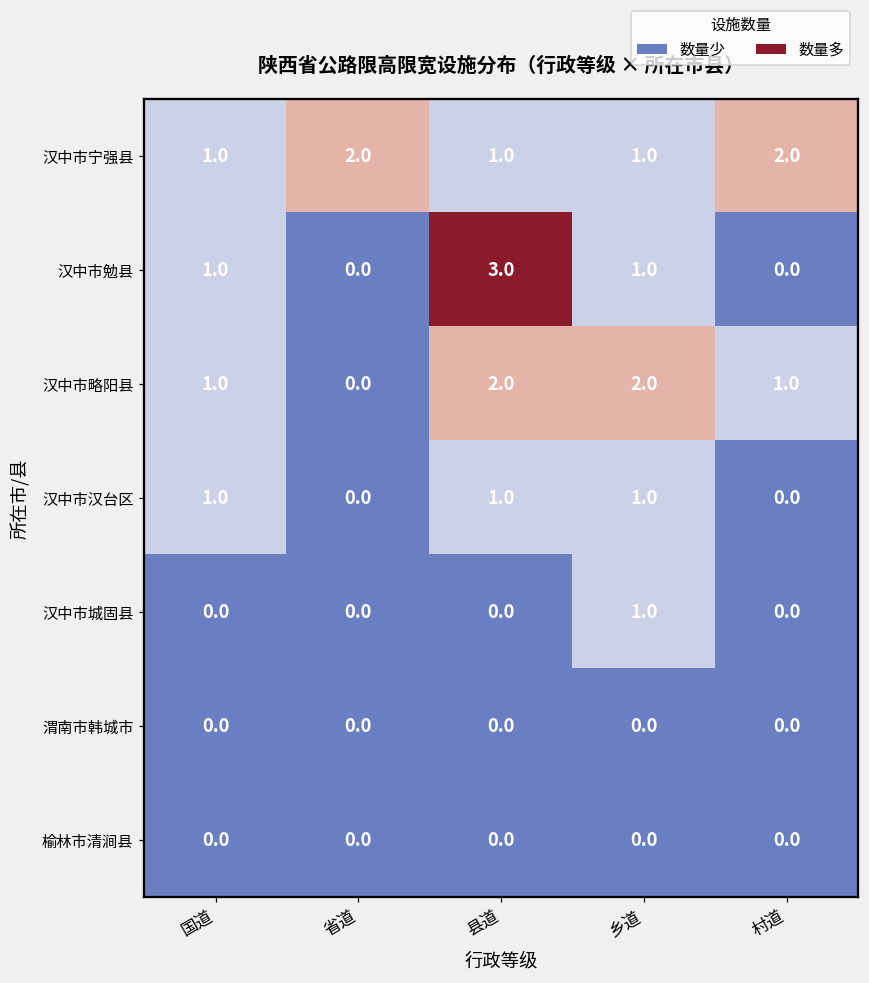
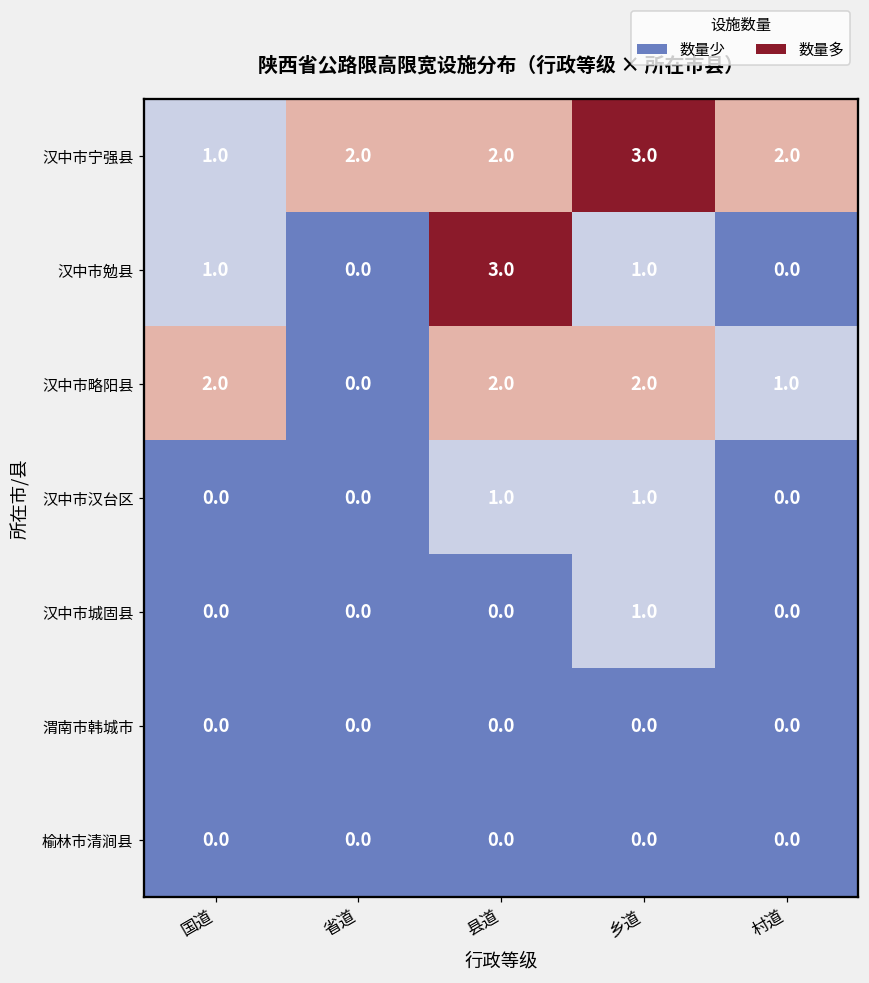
汉中市宁强县, 县道: 1.0 -> 2.0
汉中市宁强县, 乡道: 1.0 -> 3.0
汉中市略阳县, 国道: 1.0 -> 2.0
汉中市汉台区, 国道: 1.0 -> 0.0
